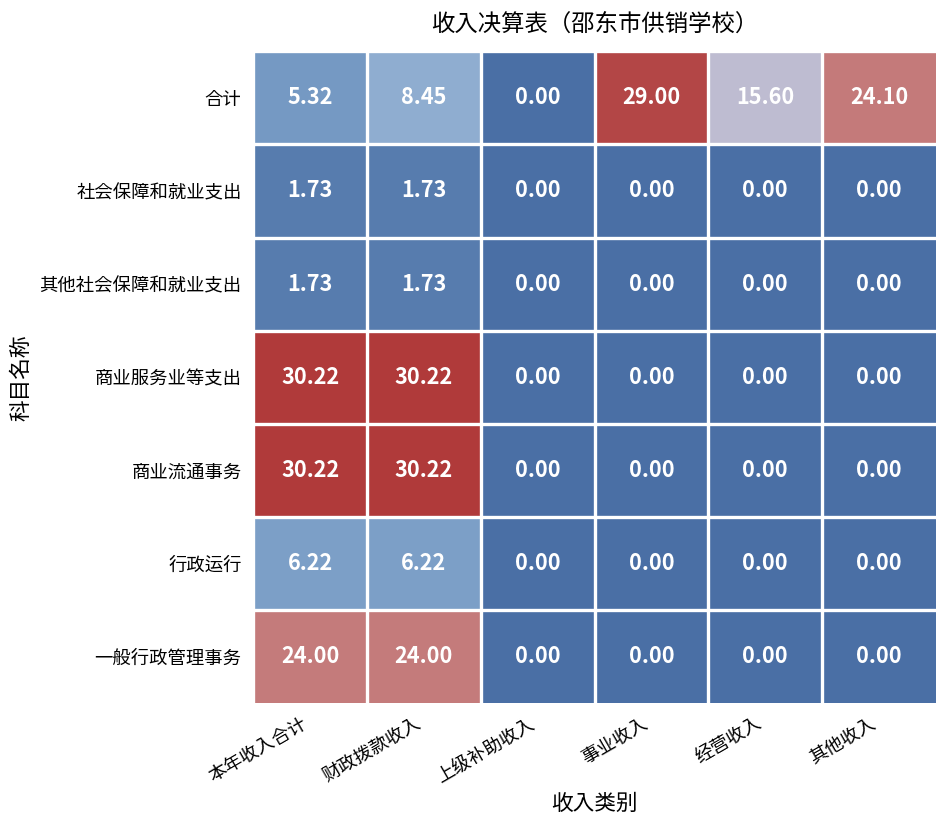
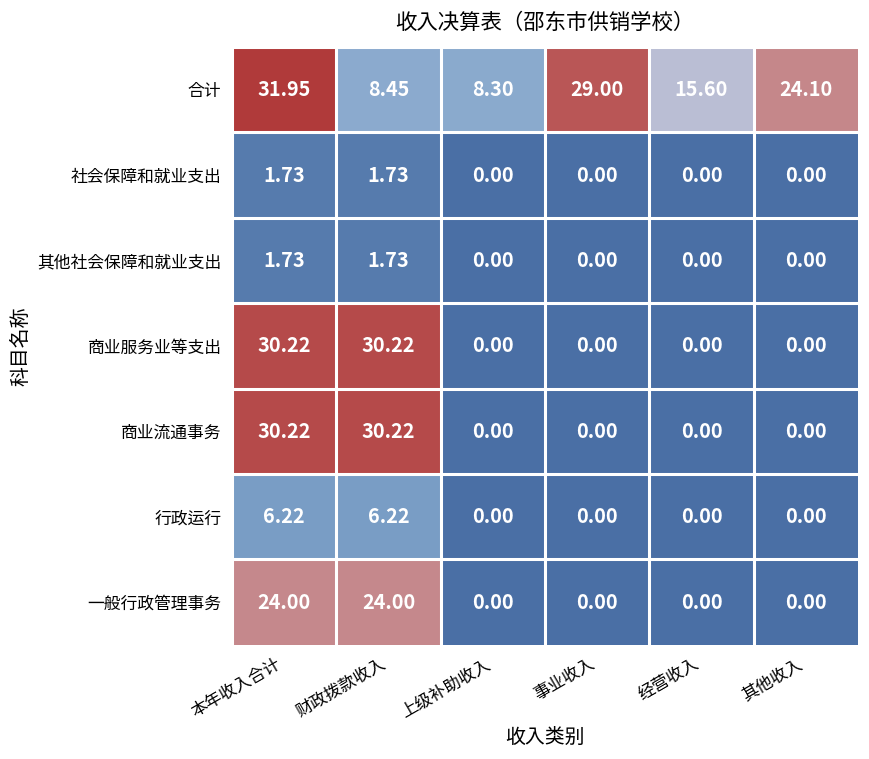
合计, 本年收入合计: 5.32 -> 31.95
合计, 上级补助收入: 0.00 -> 8.30
